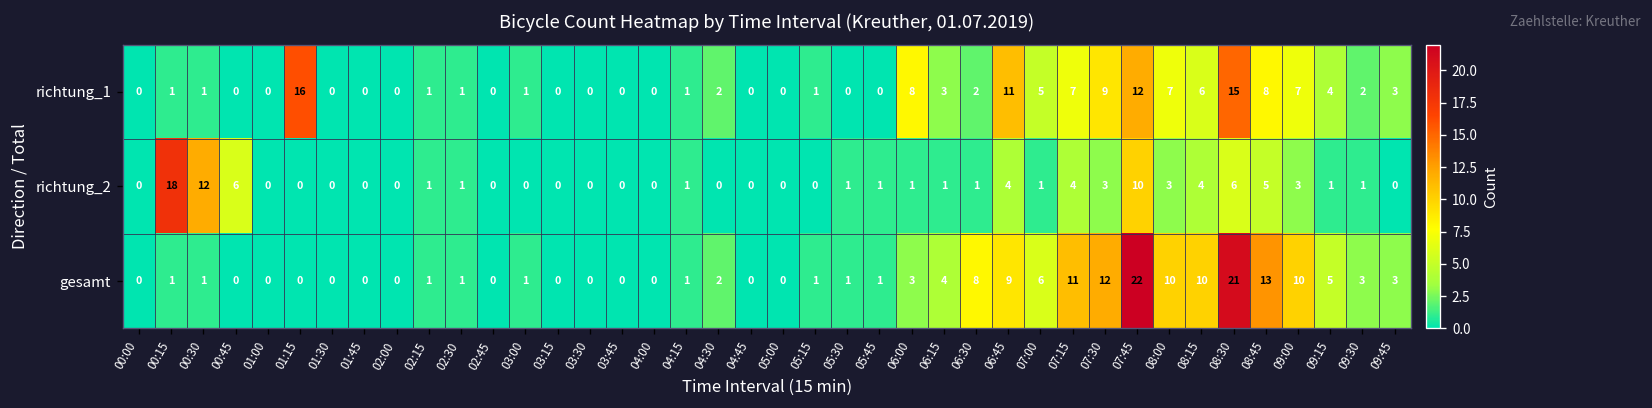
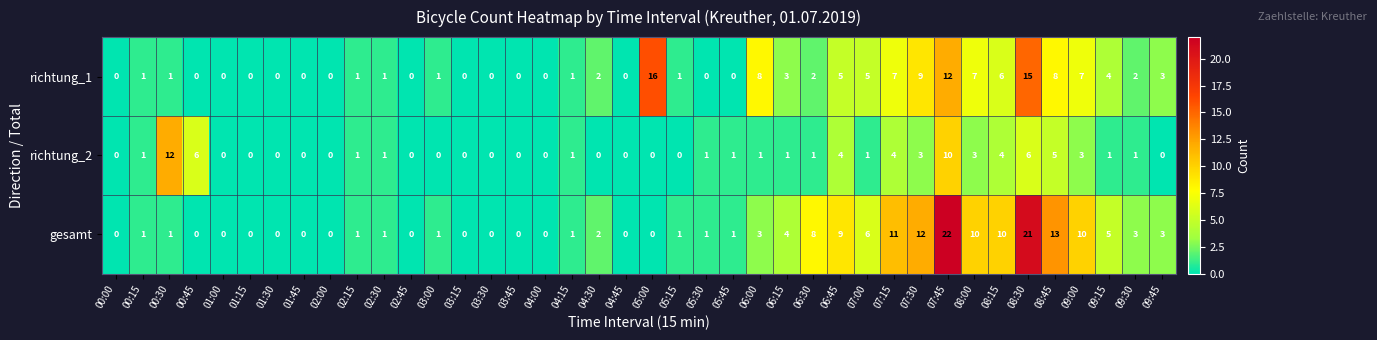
richtung_1, 01:15: 16 -> 0
richtung_1, 05:00: 0 -> 16
richtung_1, 06:45: 11 -> 5
richtung_2, 00:15: 18 -> 1
